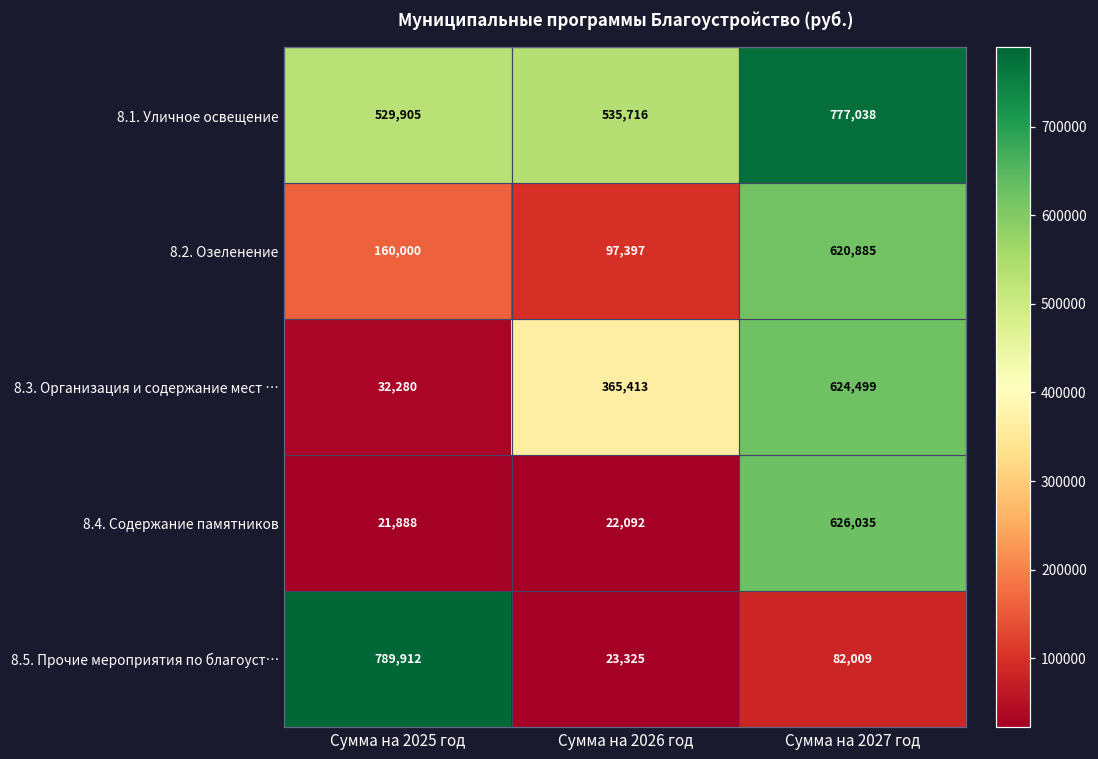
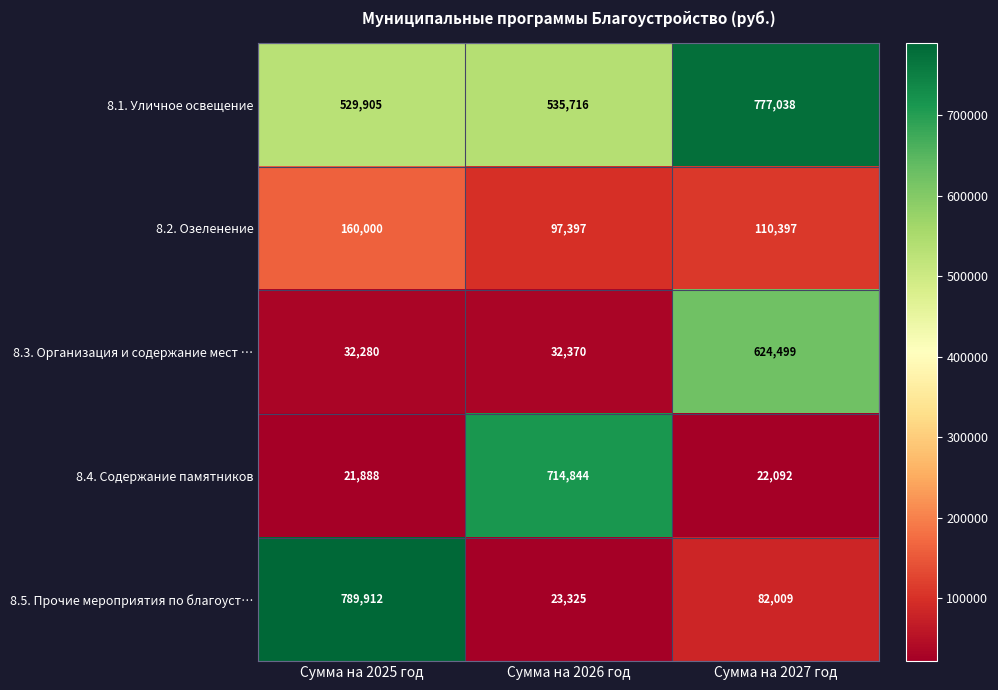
8.2. Озеленение, Сумма на 2027 год: 620,885 -> 110,397
8.3. Организация и содержание мест …, Сумма на 2026 год: 365,413 -> 32,370
8.4. Содержание памятников, Сумма на 2026 год: 22,092 -> 714,844
8.4. Содержание памятников, Сумма на 2027 год: 626,035 -> 22,092
